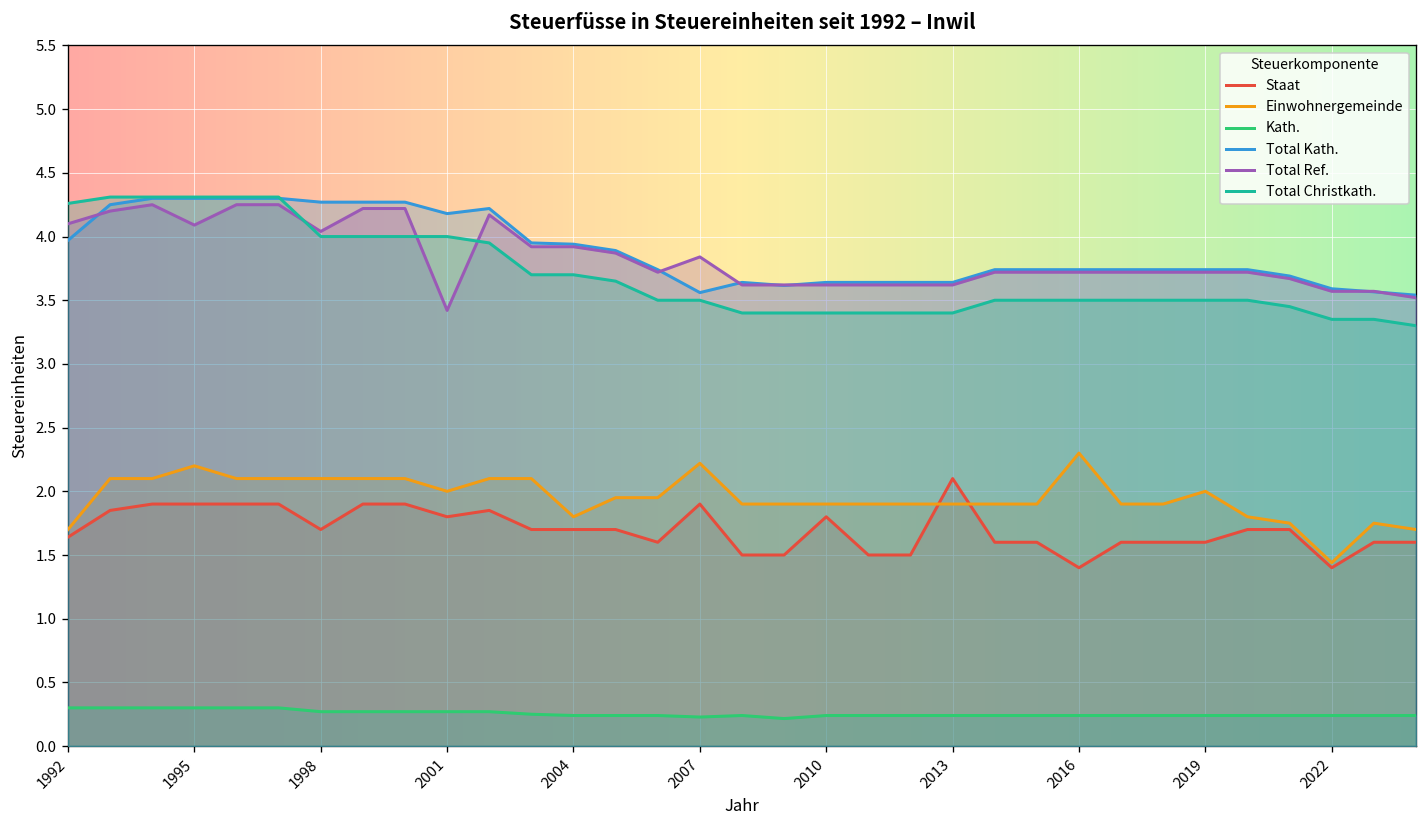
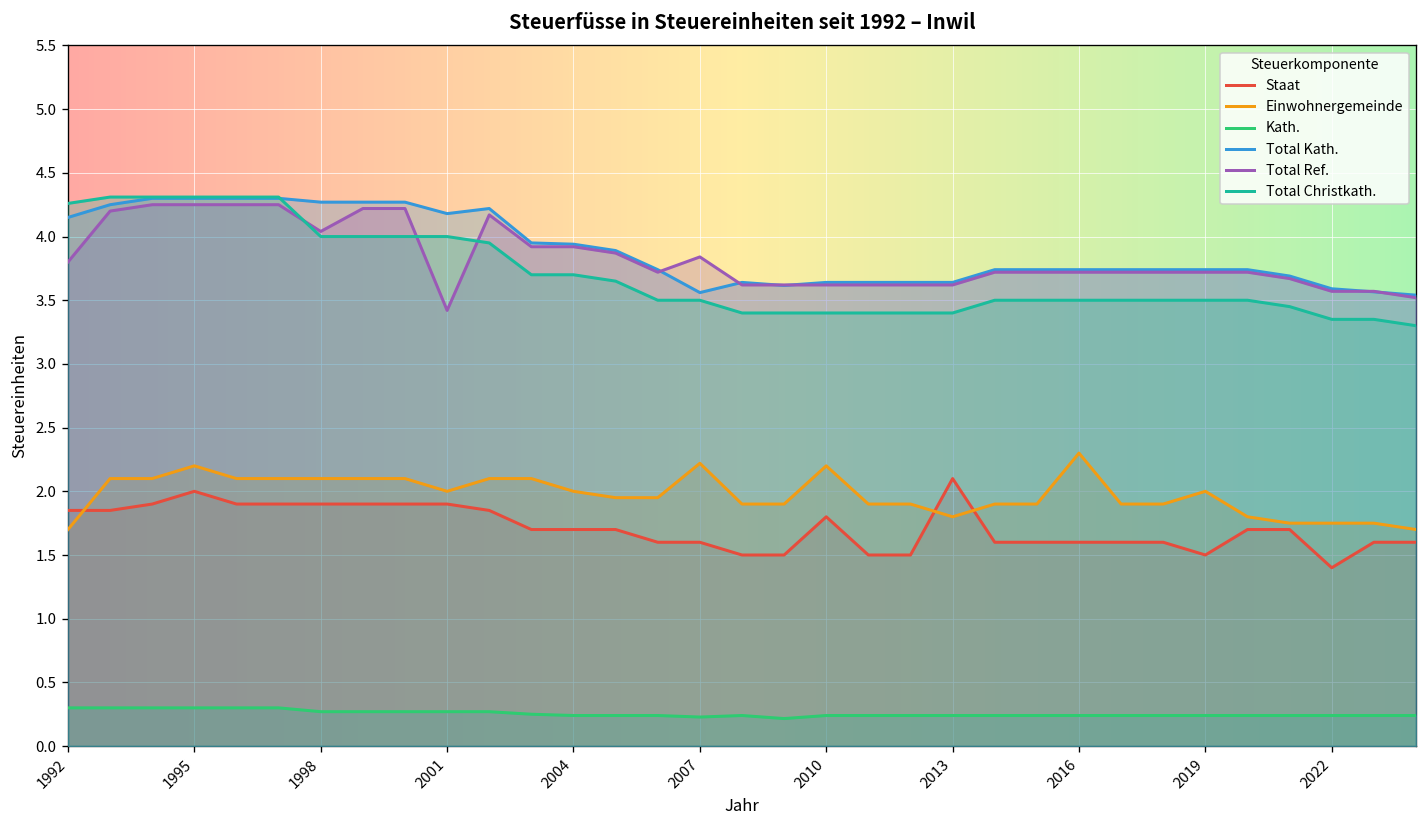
Staat, 1992: 1.64 -> 1.85
Total Kath., 1992: 3.97 -> 4.15
Total Ref., 1992: 4.1 -> 3.8
Staat, 1995: 1.9 -> 2.0
Total Ref., 1995: 4.09 -> 4.25
Staat, 1998: 1.7 -> 1.9
Staat, 2001: 1.8 -> 1.9
Einwohnergemeinde, 2004: 1.8 -> 2.0
Staat, 2007: 1.9 -> 1.6
Einwohnergemeinde, 2010: 1.9 -> 2.2
Einwohnergemeinde, 2013: 1.9 -> 1.8
Staat, 2016: 1.4 -> 1.6
Staat, 2019: 1.6 -> 1.5
Einwohnergemeinde, 2022: 1.44 -> 1.75
